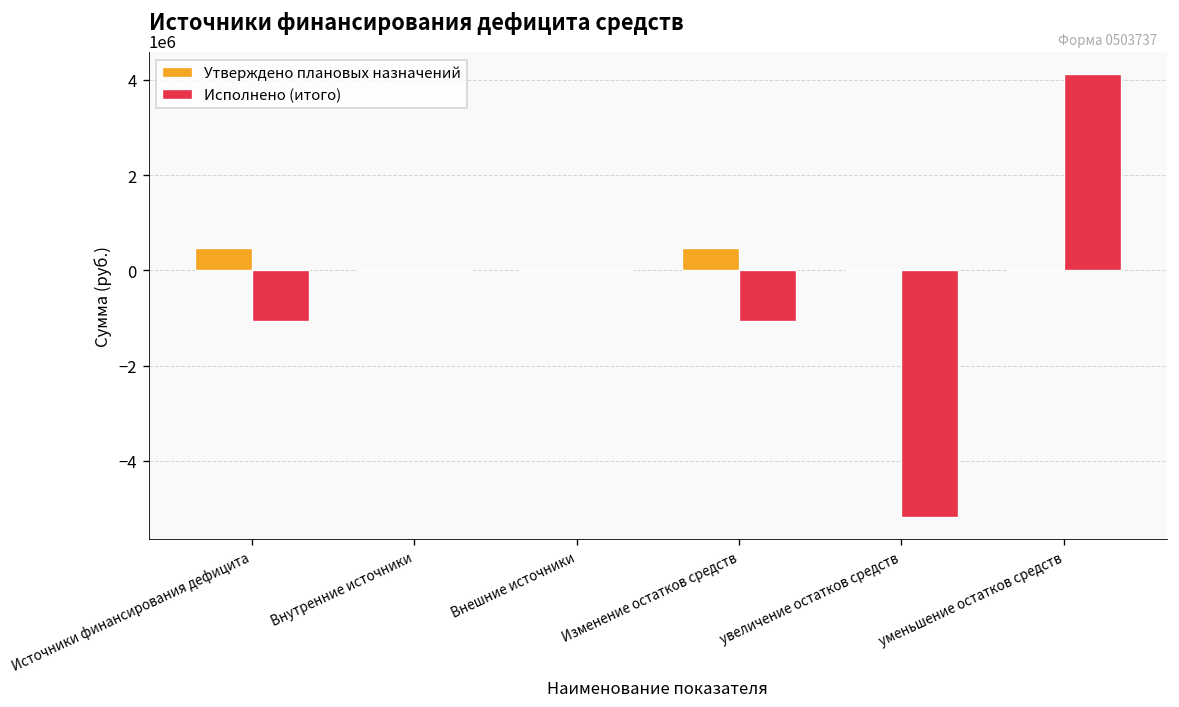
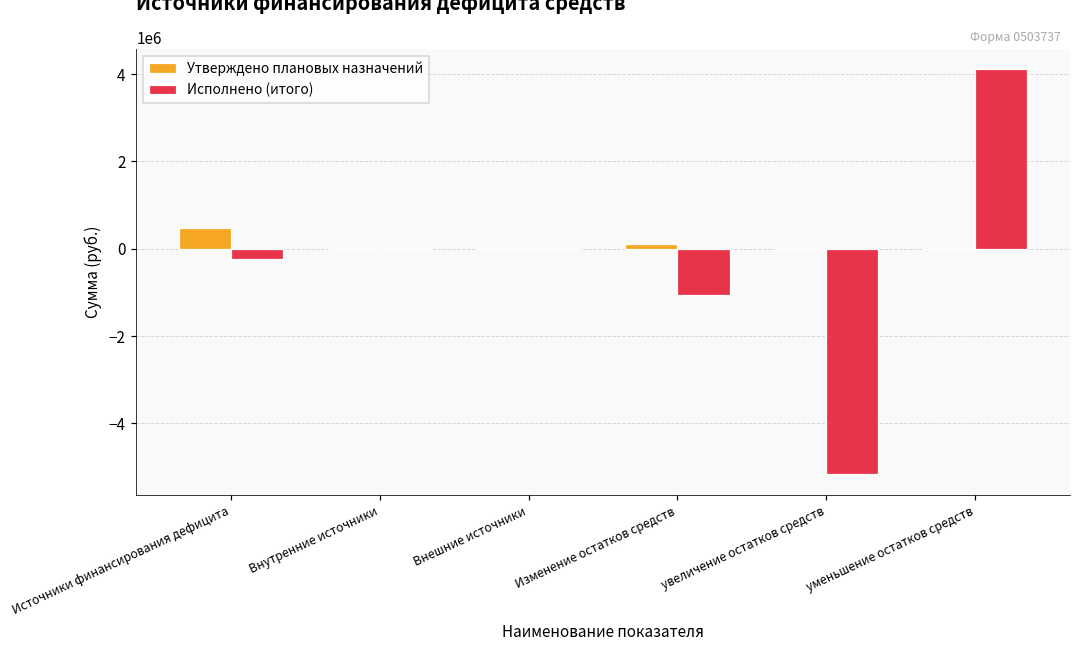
Исполнено (итого), Источники финансирования дефицита: -1100000 -> -200000
Утверждено плановых назначений, Изменение остатков средств: 500000 -> 100000
